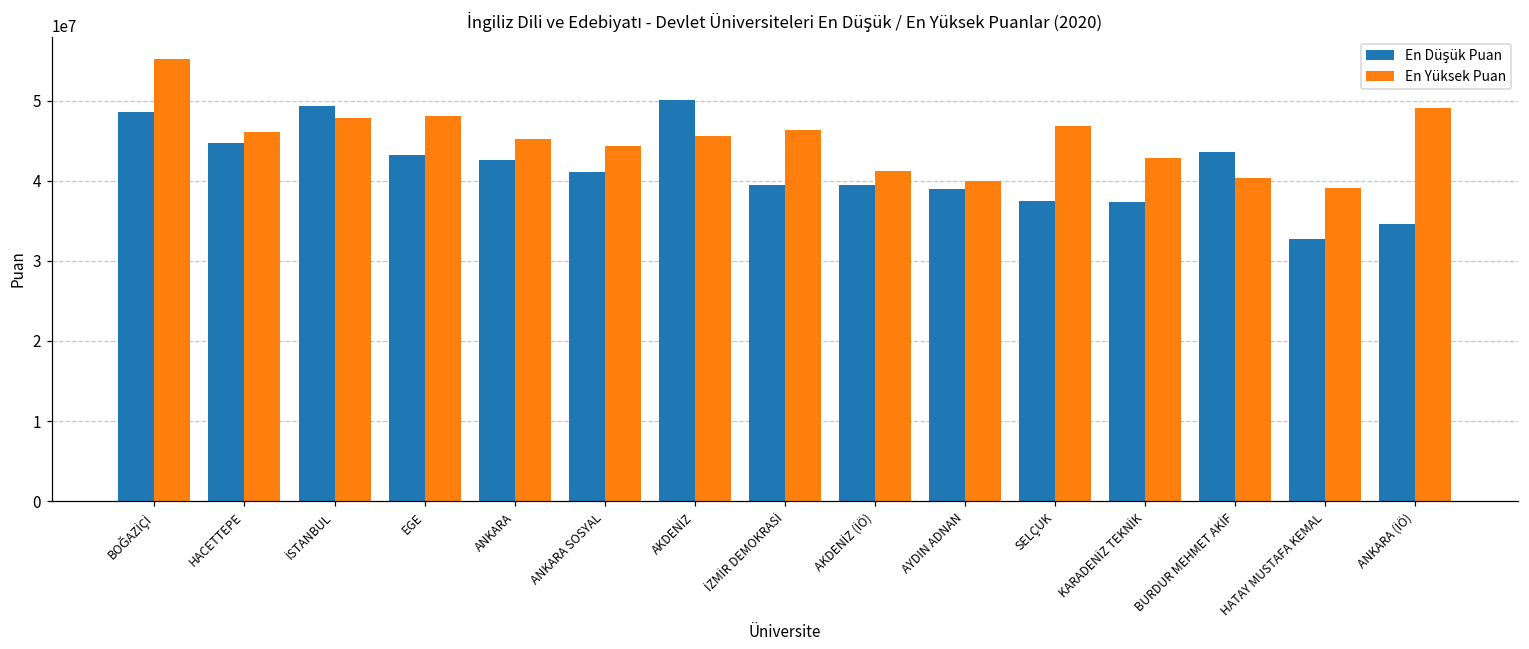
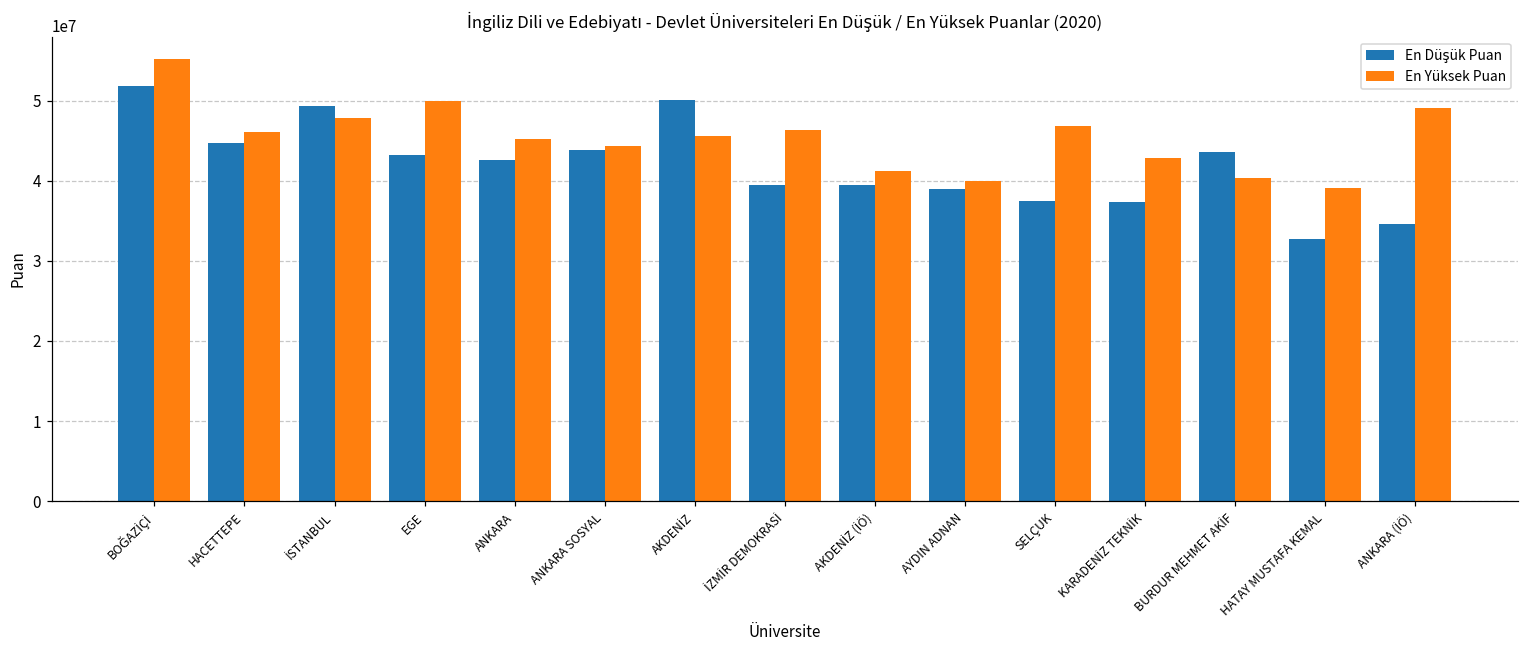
En Düşük Puan, BOĞAZİÇİ: 49000000 -> 52000000
En Yüksek Puan, EGE: 48000000 -> 50000000
En Düşük Puan, ANKARA SOSYAL: 41000000 -> 44000000
